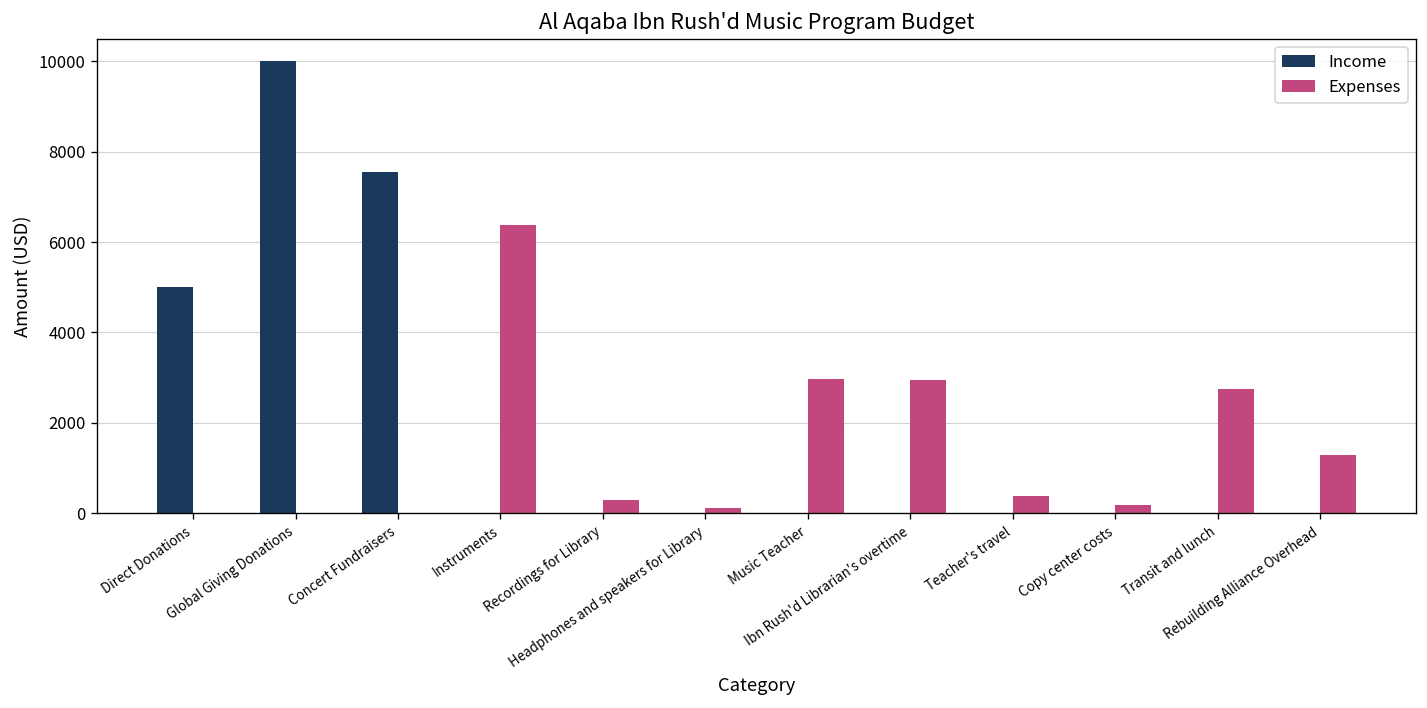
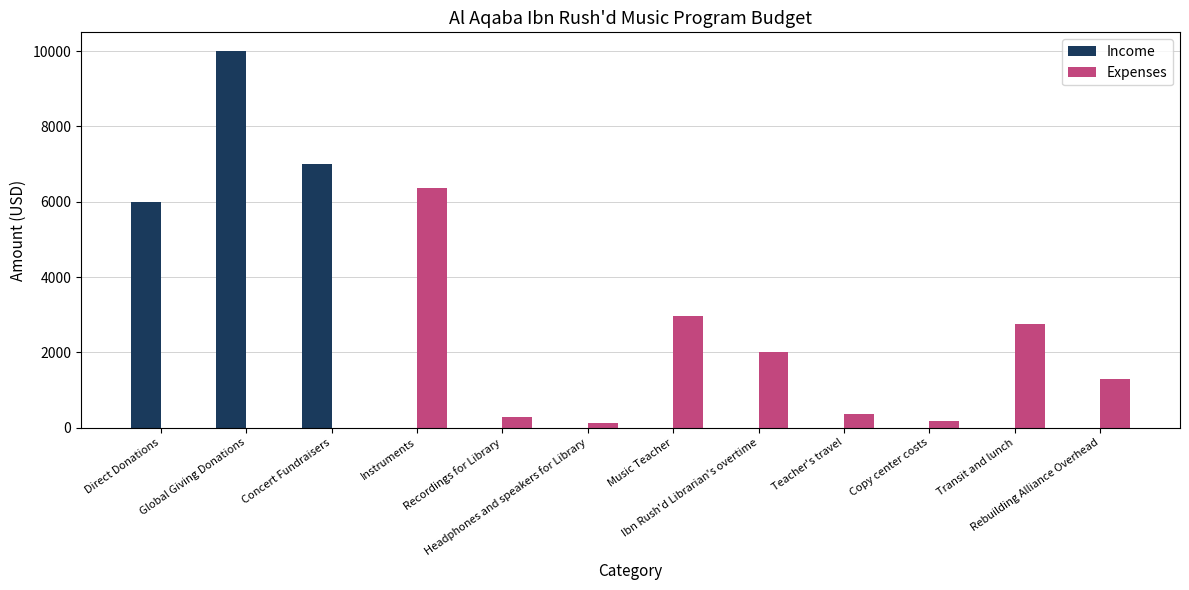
Income, Direct Donations: 5000 -> 6000
Income, Concert Fundraisers: 7500 -> 7000
Expenses, Ibn Rush'd Librarian's overtime: 3000 -> 2000
